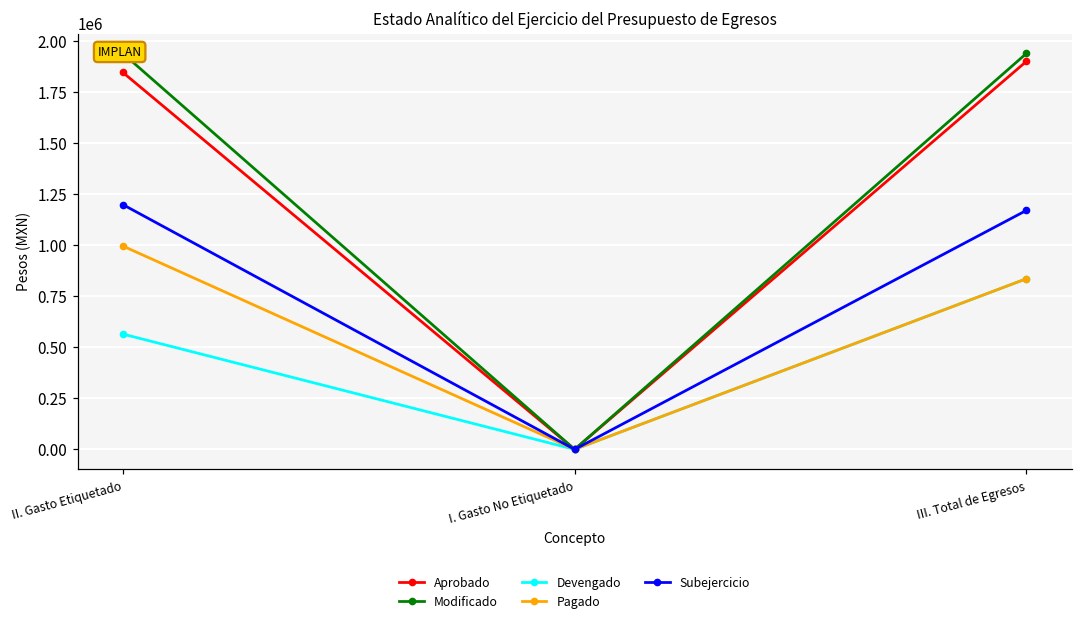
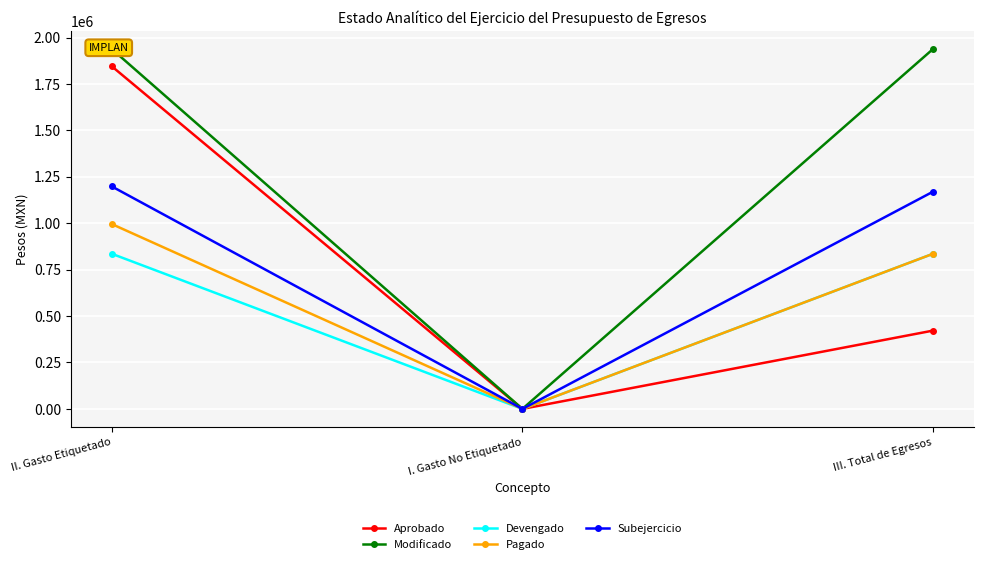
Devengado, II. Gasto Etiquetado: 560000 -> 840000
Aprobado, III. Total de Egresos: 1900000 -> 420000
